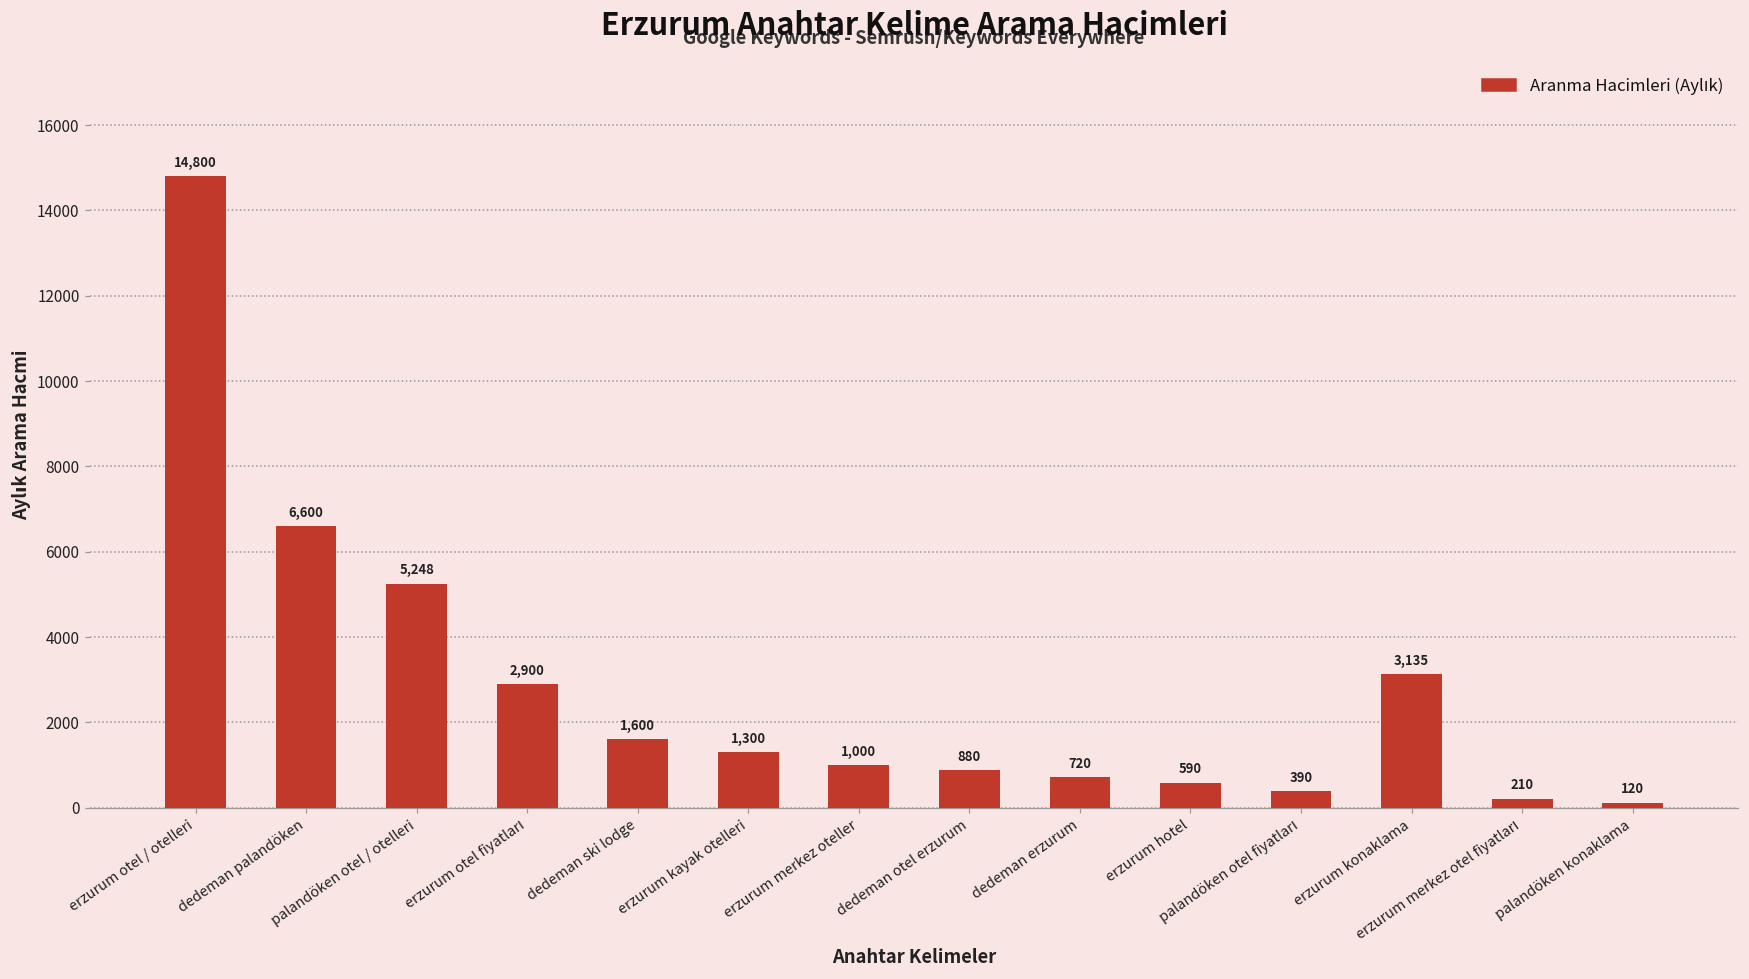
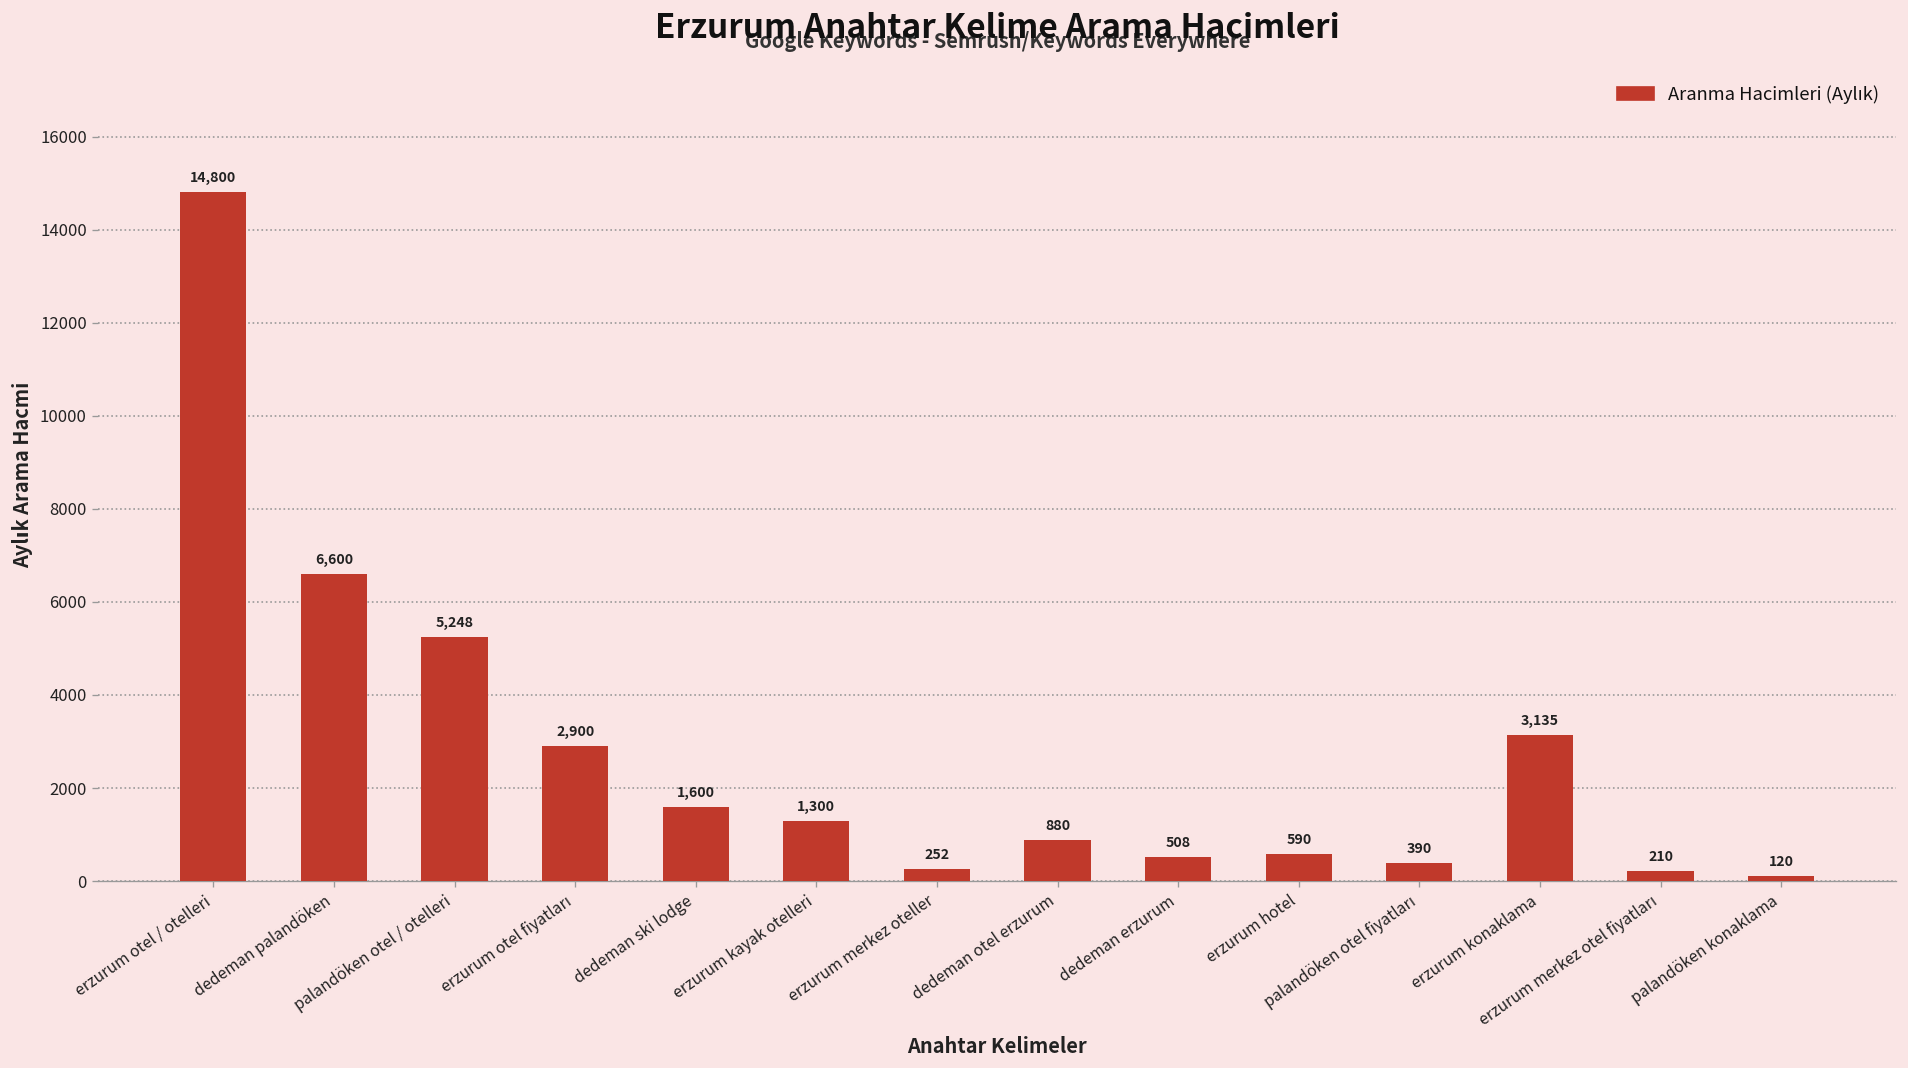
erzurum merkez oteller: 1,000 -> 252
dedeman erzurum: 720 -> 508
